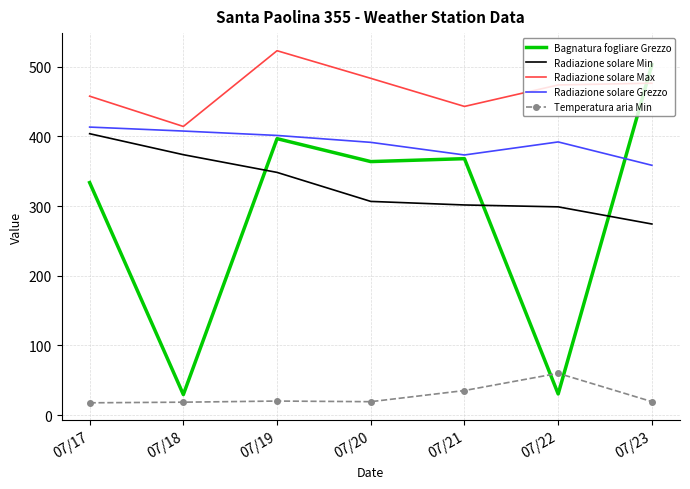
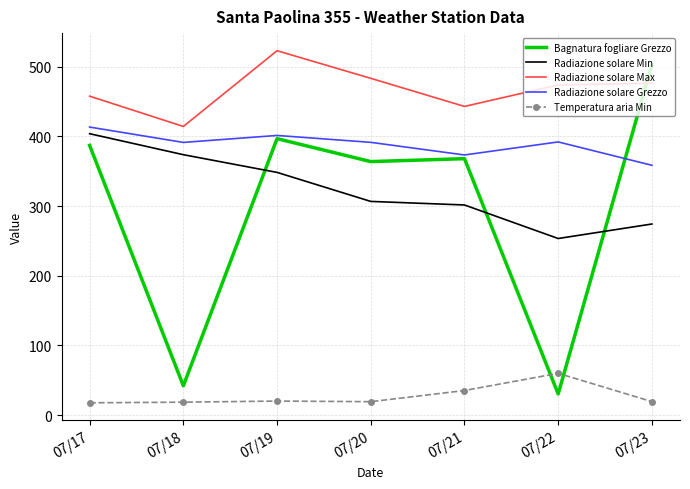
Bagnatura fogliare Grezzo, 07/17: 330 -> 390
Bagnatura fogliare Grezzo, 07/18: 30 -> 40
Radiazione solare Grezzo, 07/18: 410 -> 390
Radiazione solare Min, 07/22: 300 -> 250
